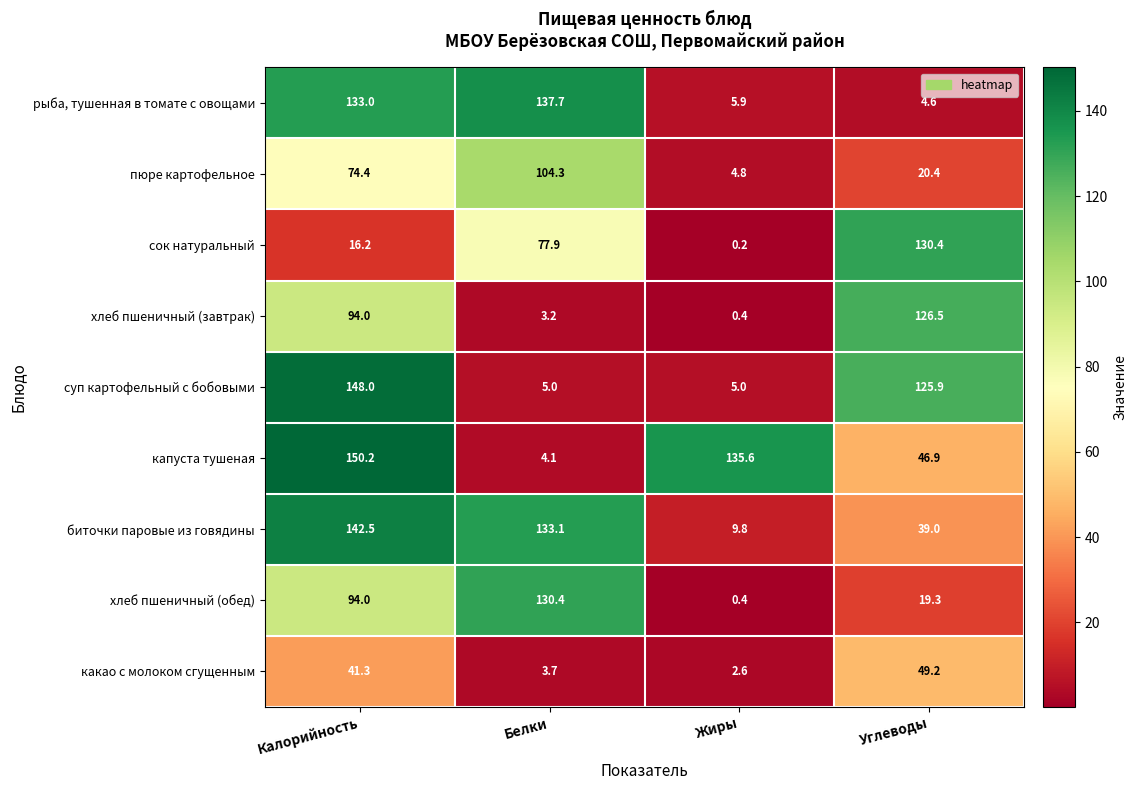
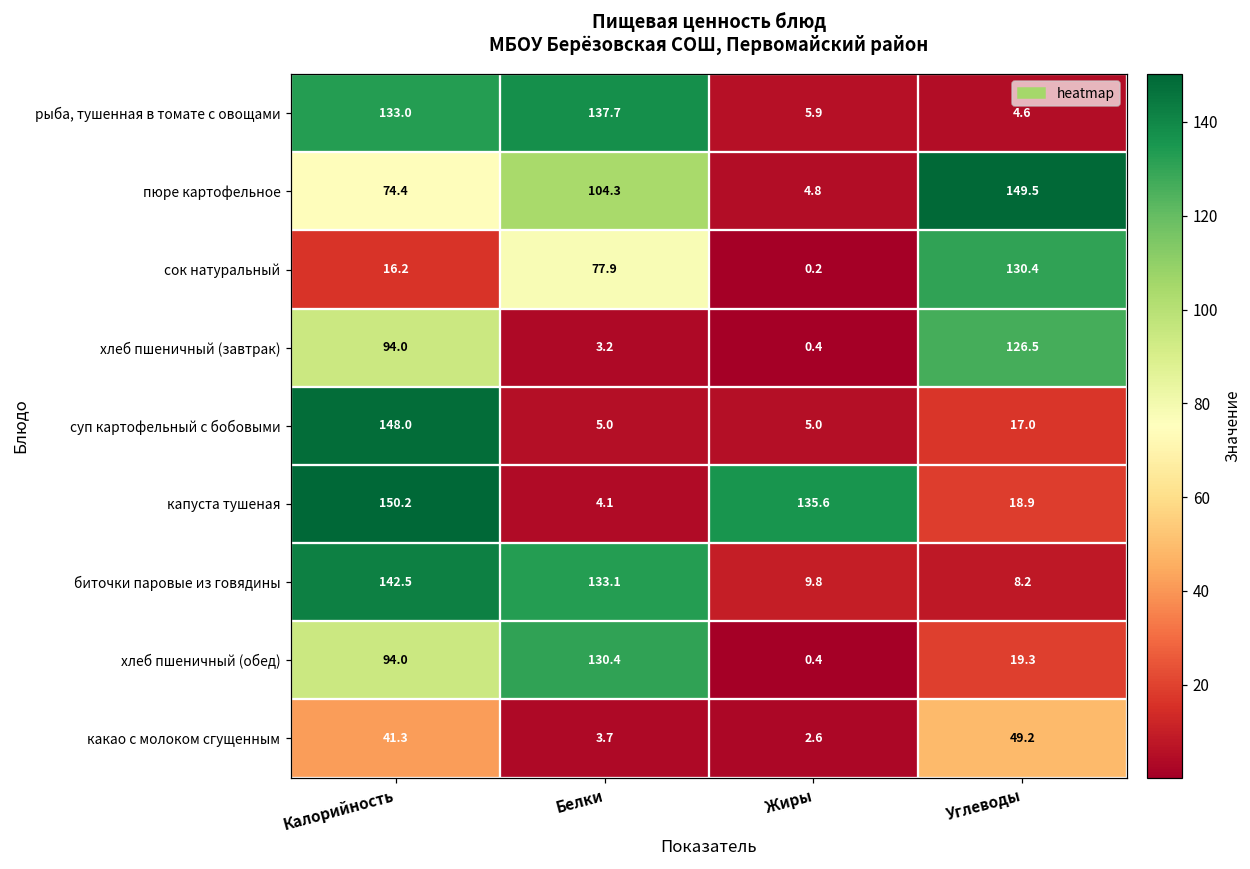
пюре картофельное, Углеводы: 20.4 -> 149.5
суп картофельный с бобовыми, Углеводы: 125.9 -> 17.0
капуста тушеная, Углеводы: 46.9 -> 18.9
биточки паровые из говядины, Углеводы: 39.0 -> 8.2
